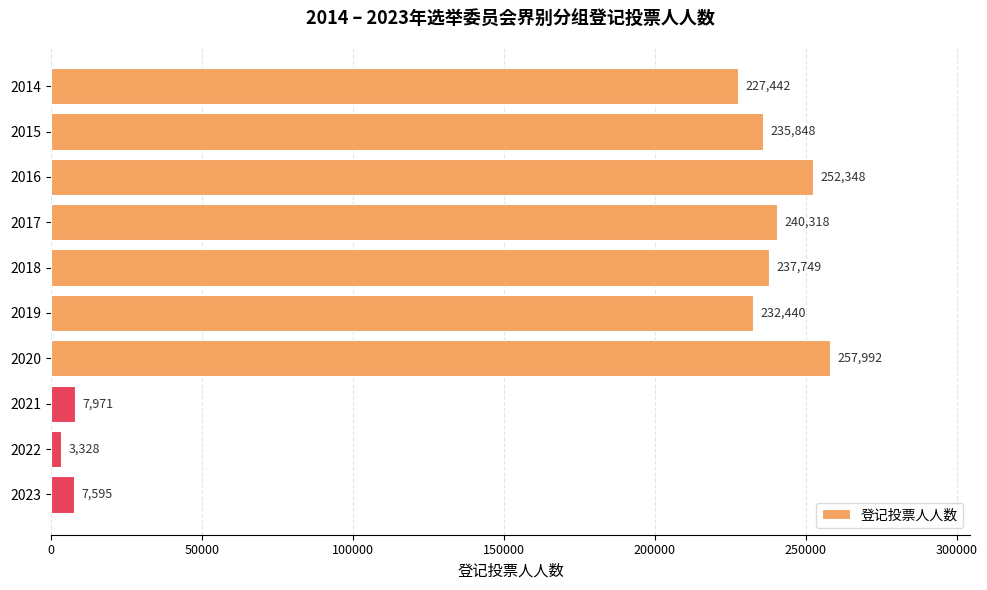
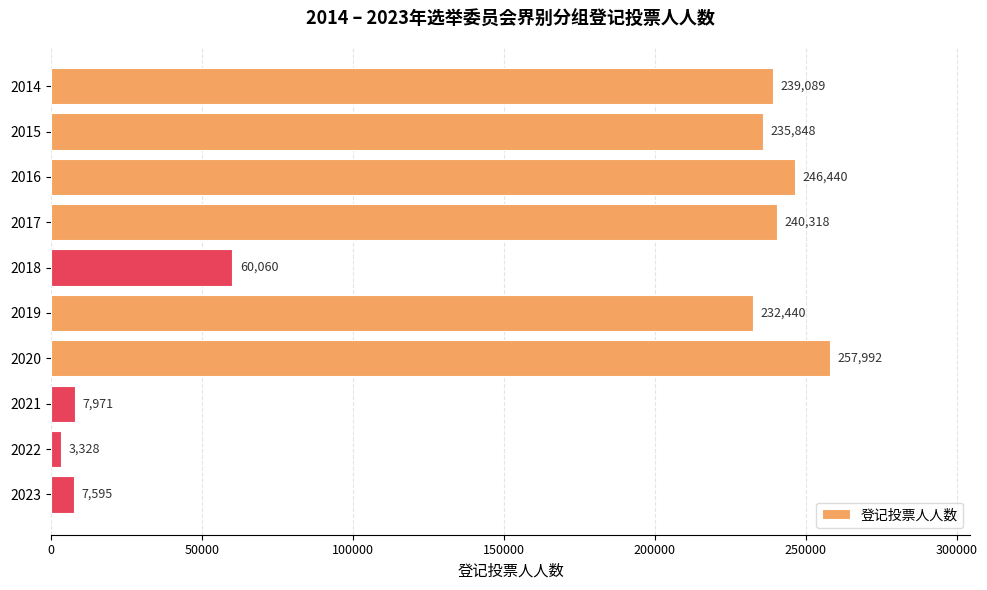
2014: 227,442 -> 239,089
2016: 252,348 -> 246,440
2018: 237,749 -> 60,060
